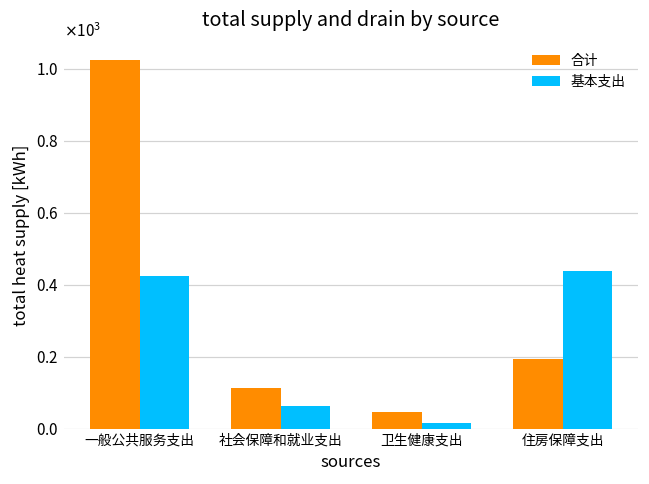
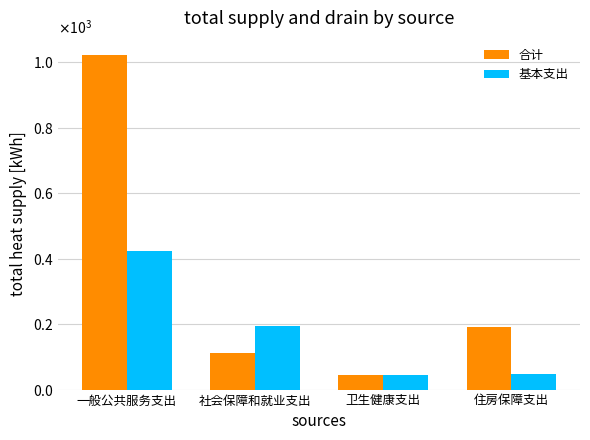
基本支出, 社会保障和就业支出: 60 -> 190
基本支出, 卫生健康支出: 20 -> 40
基本支出, 住房保障支出: 440 -> 50
